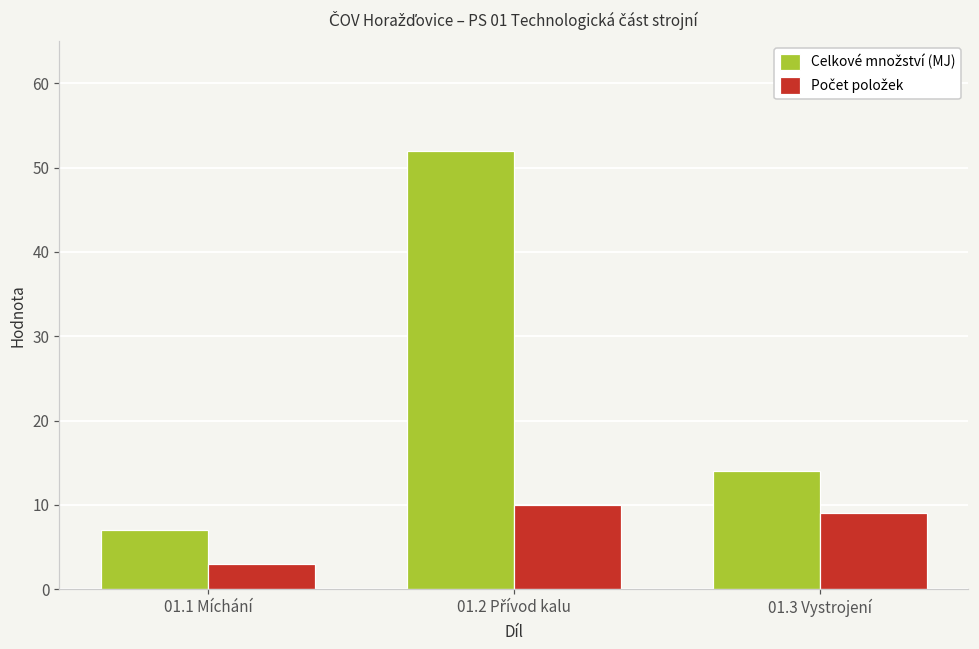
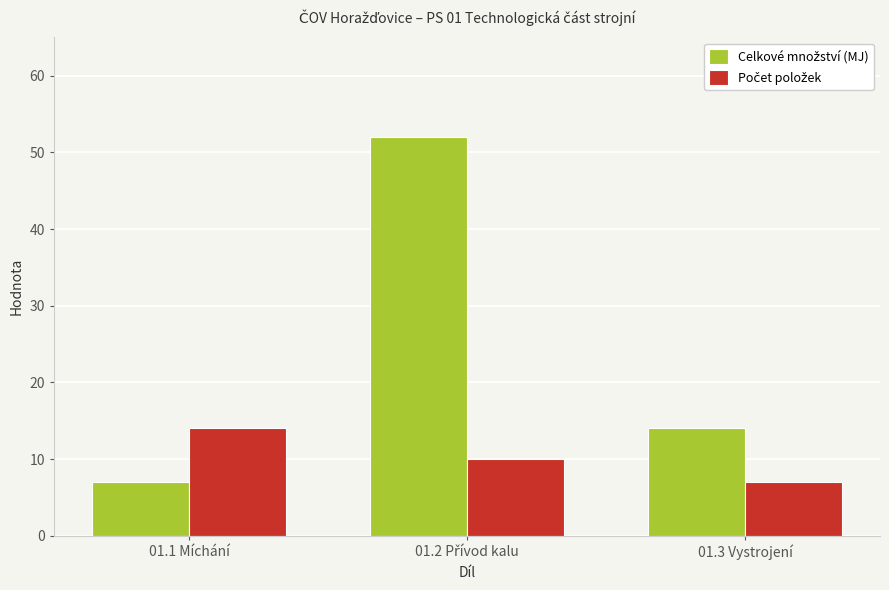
Počet položek, 01.1 Míchání: 3 -> 14
Počet položek, 01.3 Vystrojení: 9 -> 7
